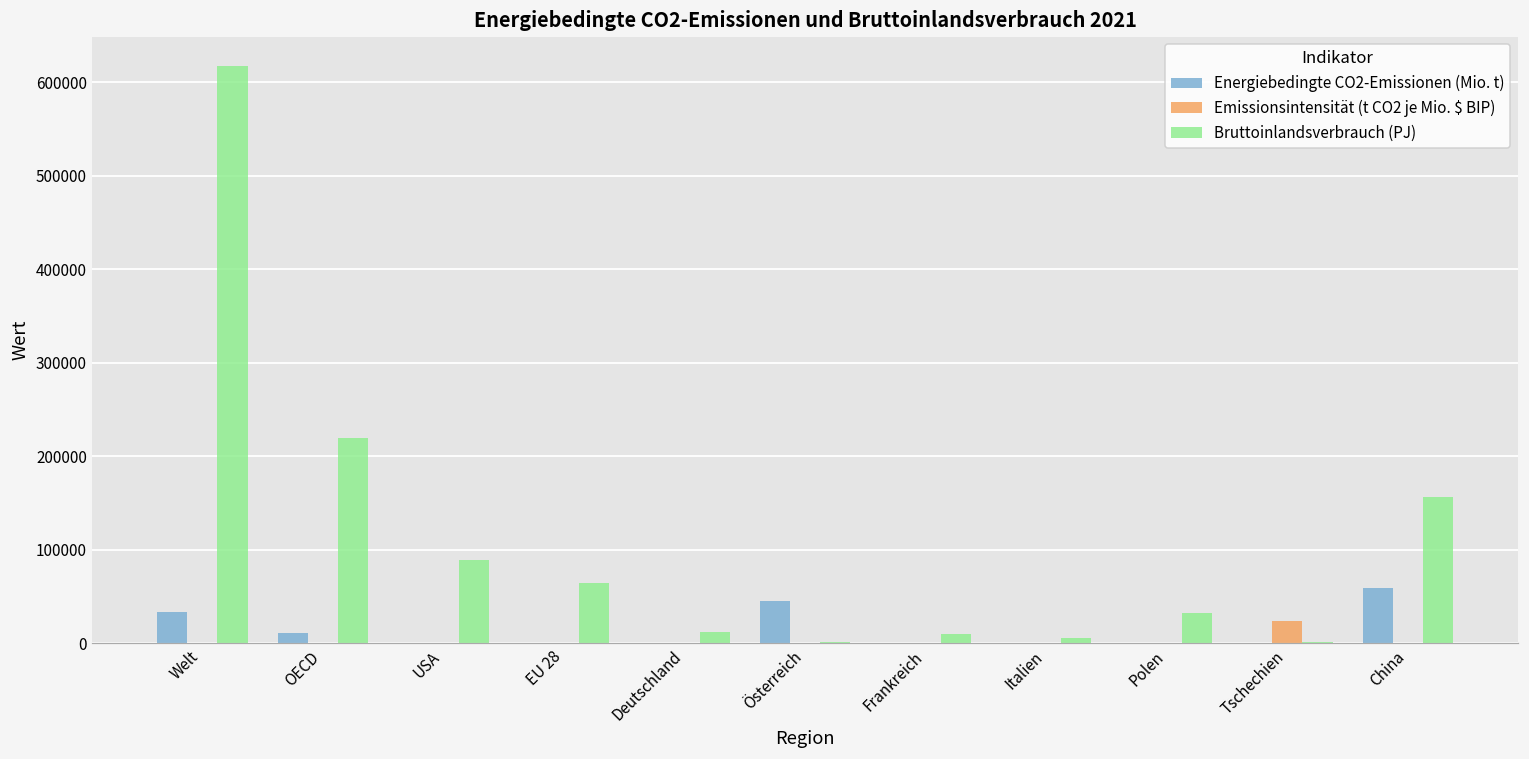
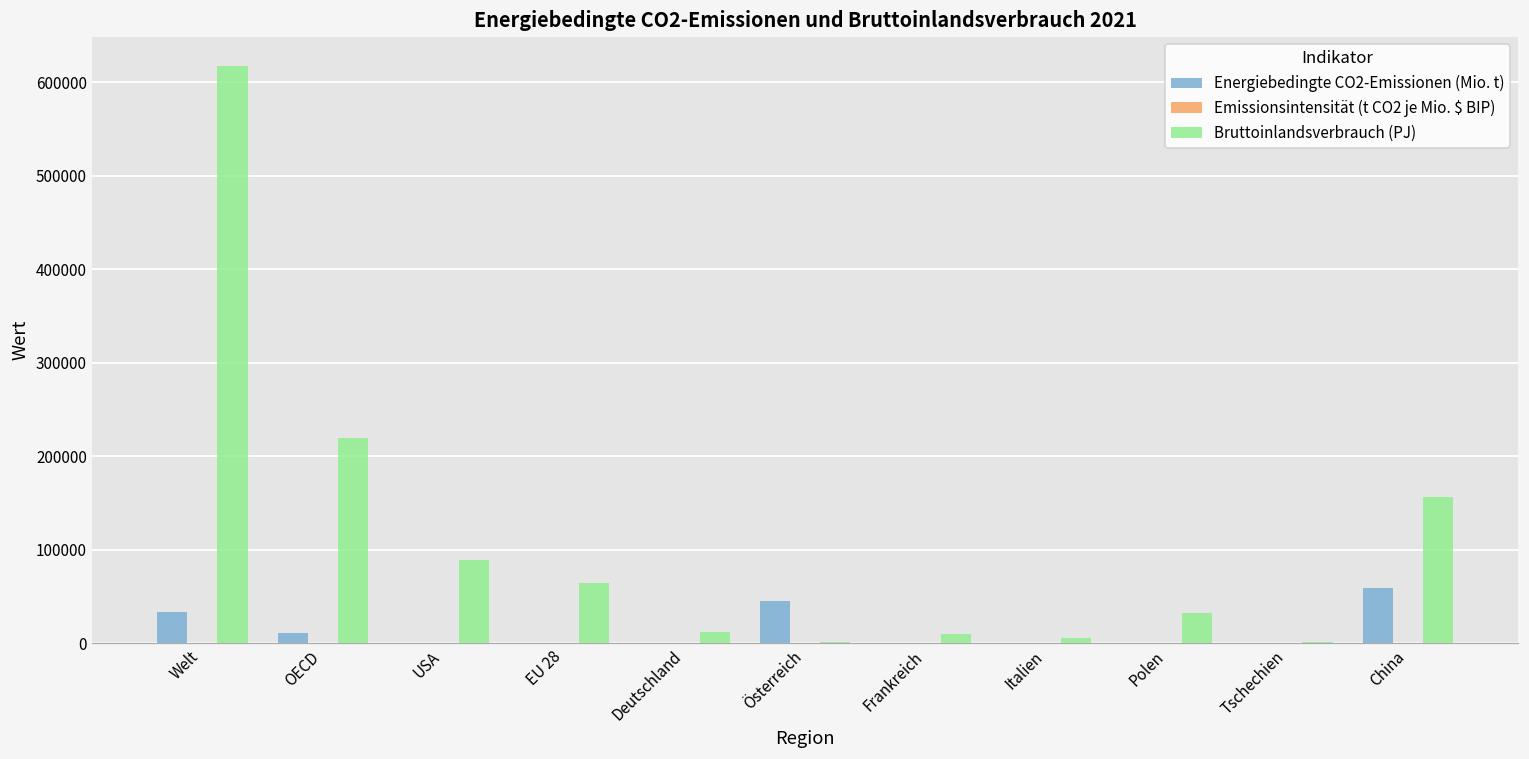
Emissionsintensität (t CO2 je Mio. $ BIP), Tschechien: 20000 -> 0
